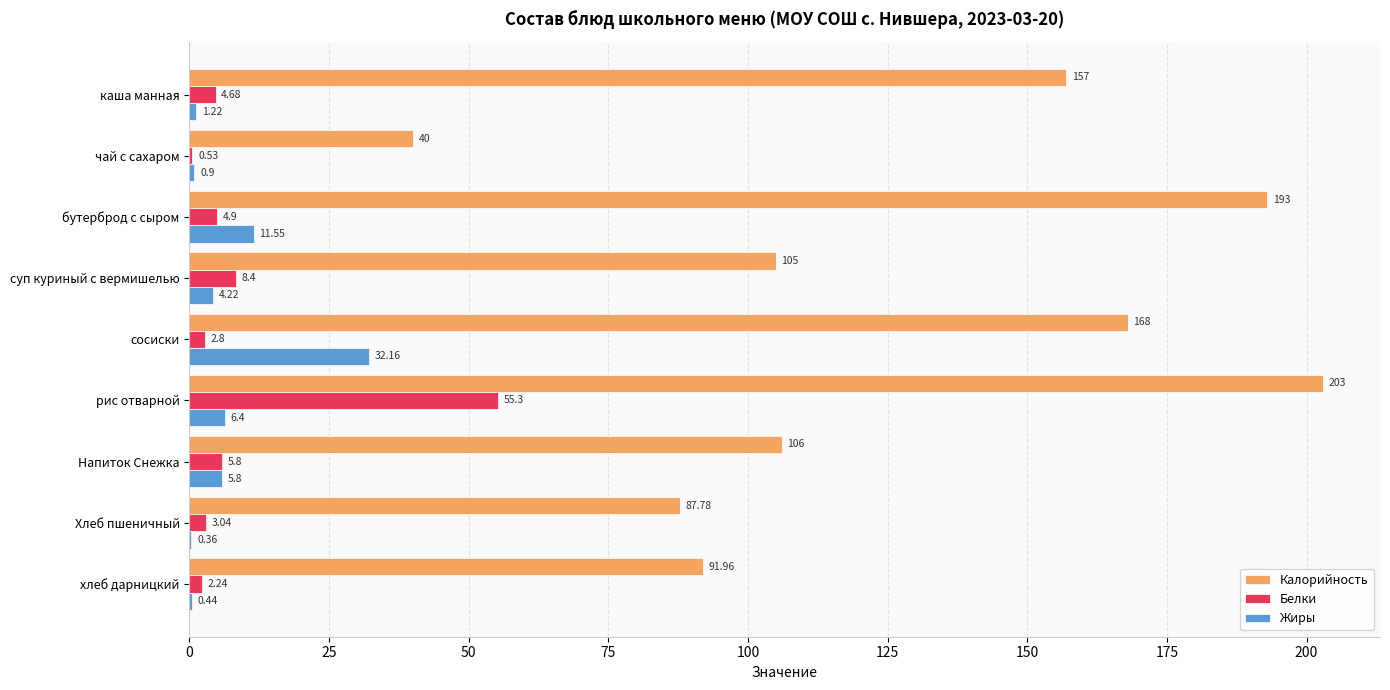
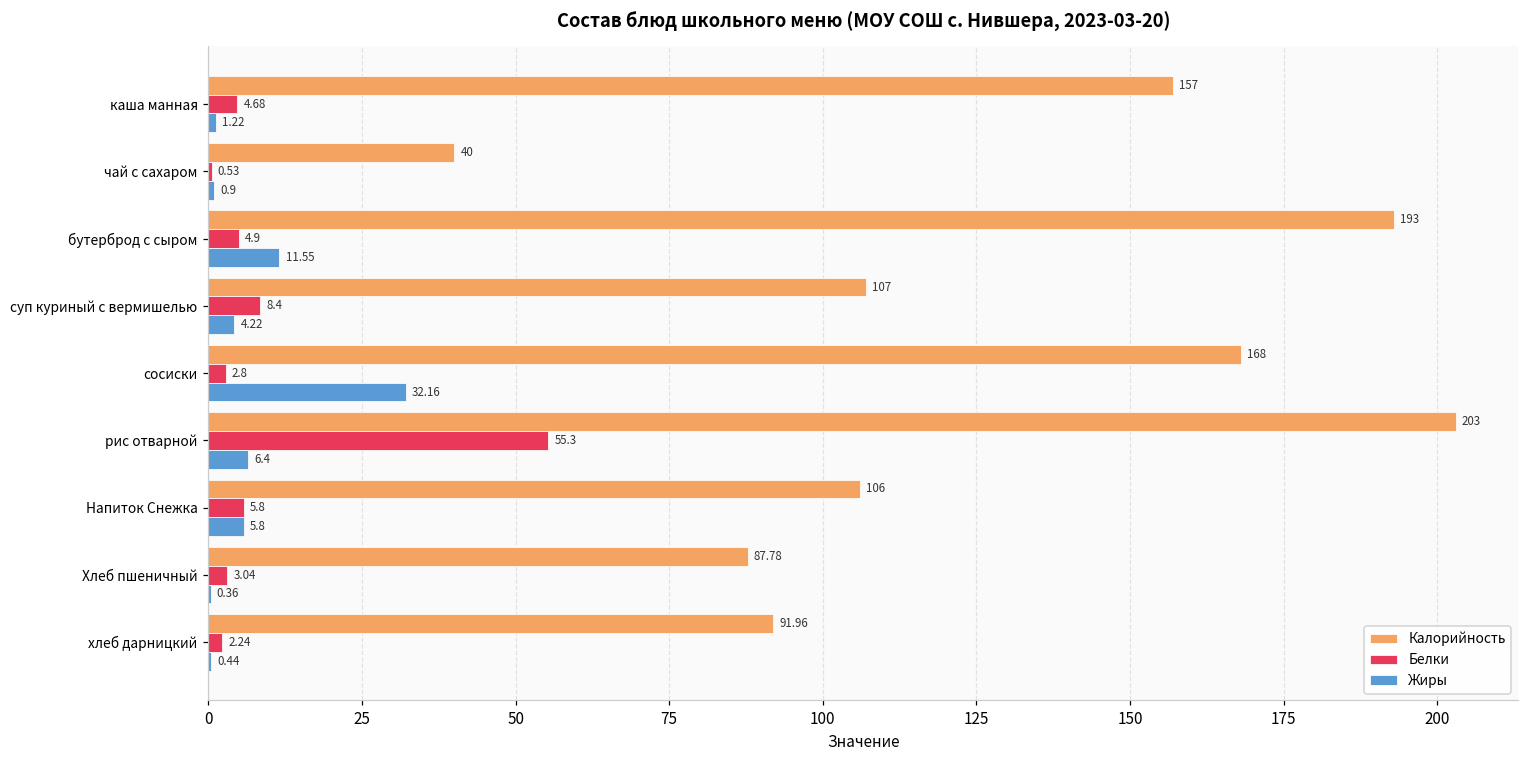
Калорийность, суп куриный с вермишелью: 105 -> 107
